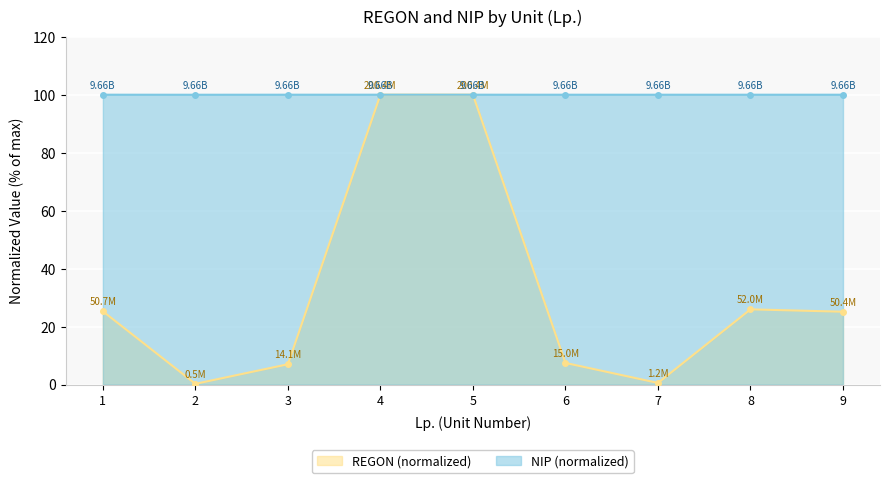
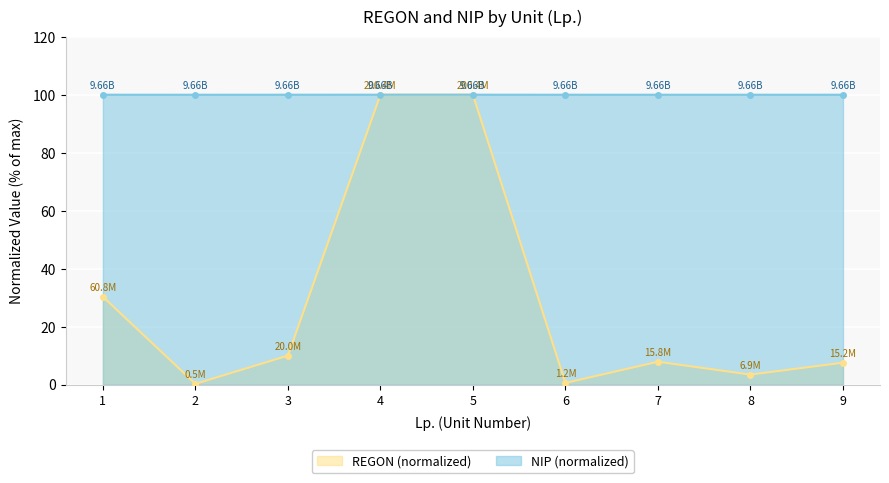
REGON (normalized), 1: 50.7M -> 60.8M
REGON (normalized), 3: 14.1M -> 20.0M
REGON (normalized), 6: 15.0M -> 1.2M
REGON (normalized), 7: 1.2M -> 15.8M
REGON (normalized), 8: 52.0M -> 6.9M
REGON (normalized), 9: 50.4M -> 15.2M
